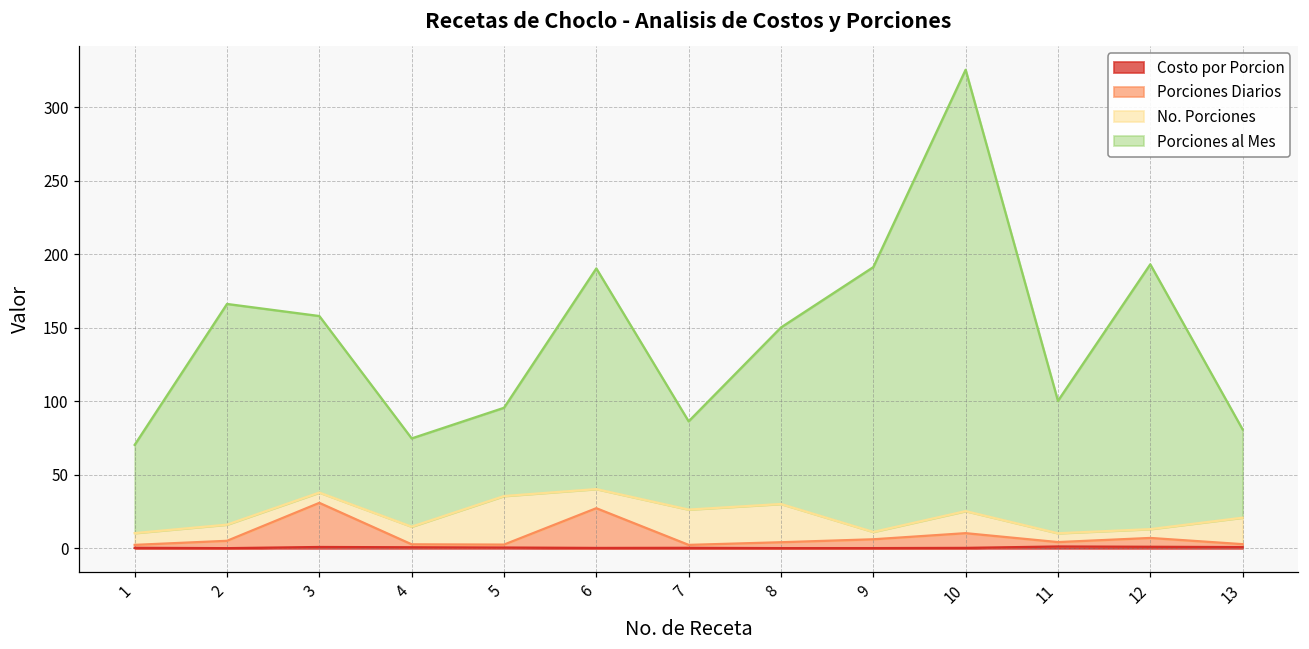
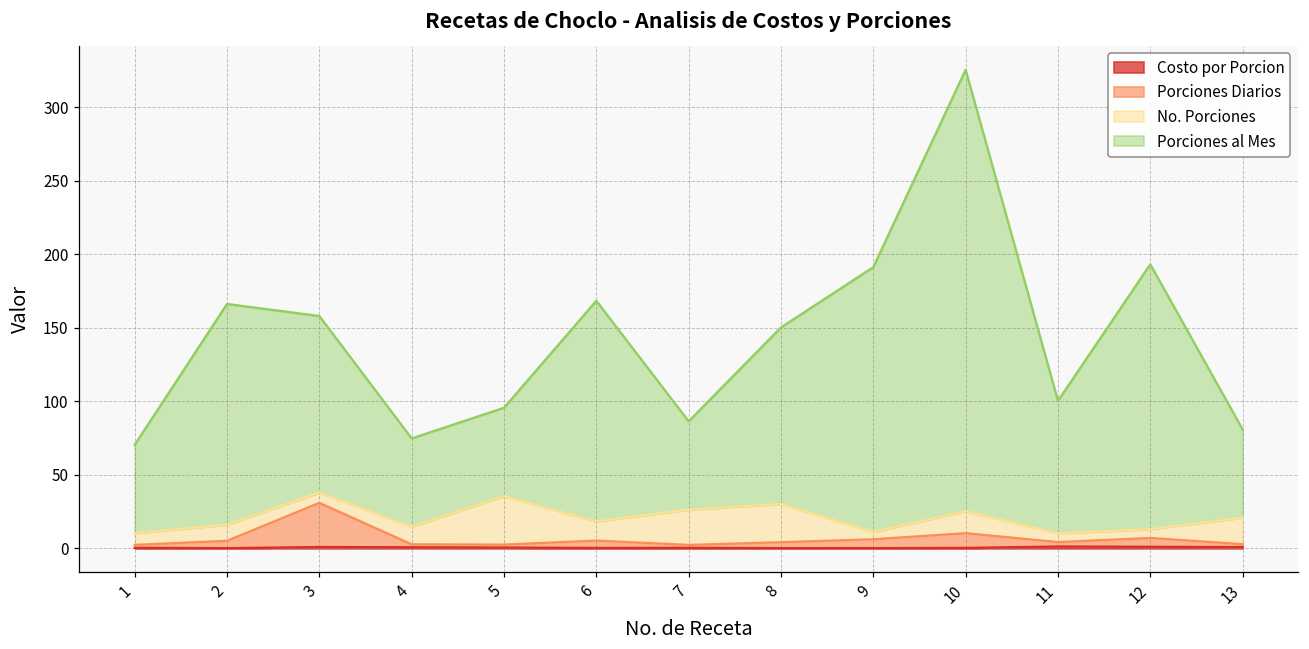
Porciones Diarios, 6: 27 -> 5
